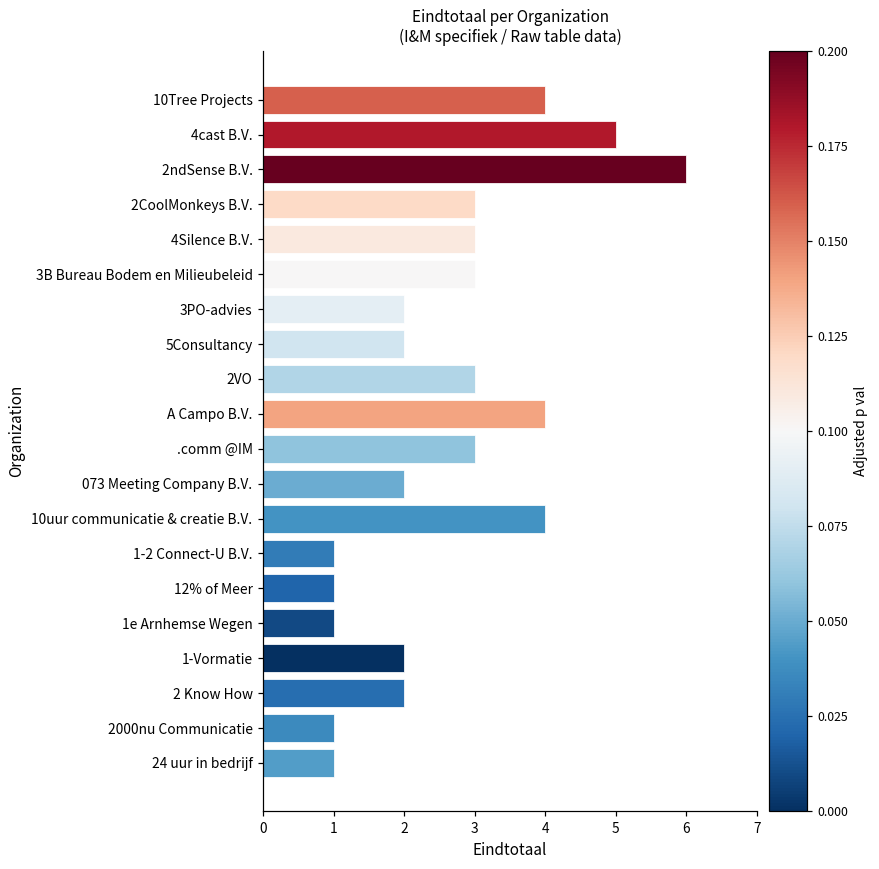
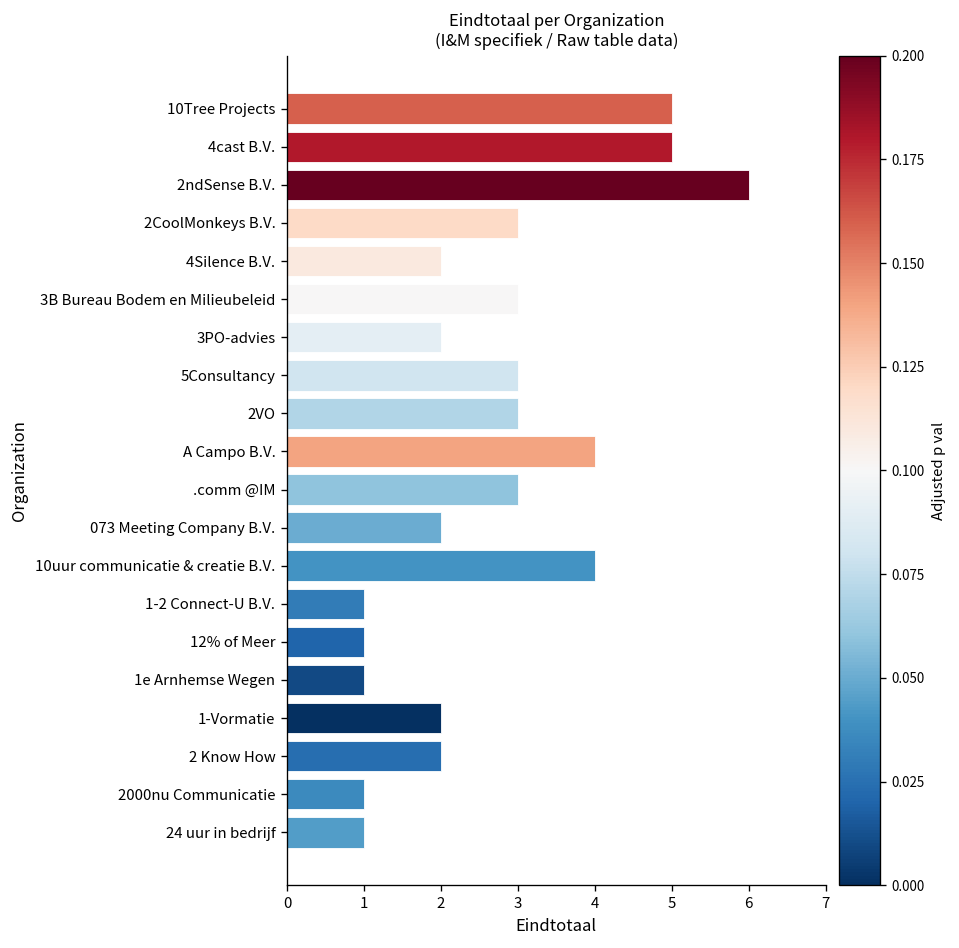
10Tree Projects: 4 -> 5
4Silence B.V.: 3 -> 2
5Consultancy: 2 -> 3
